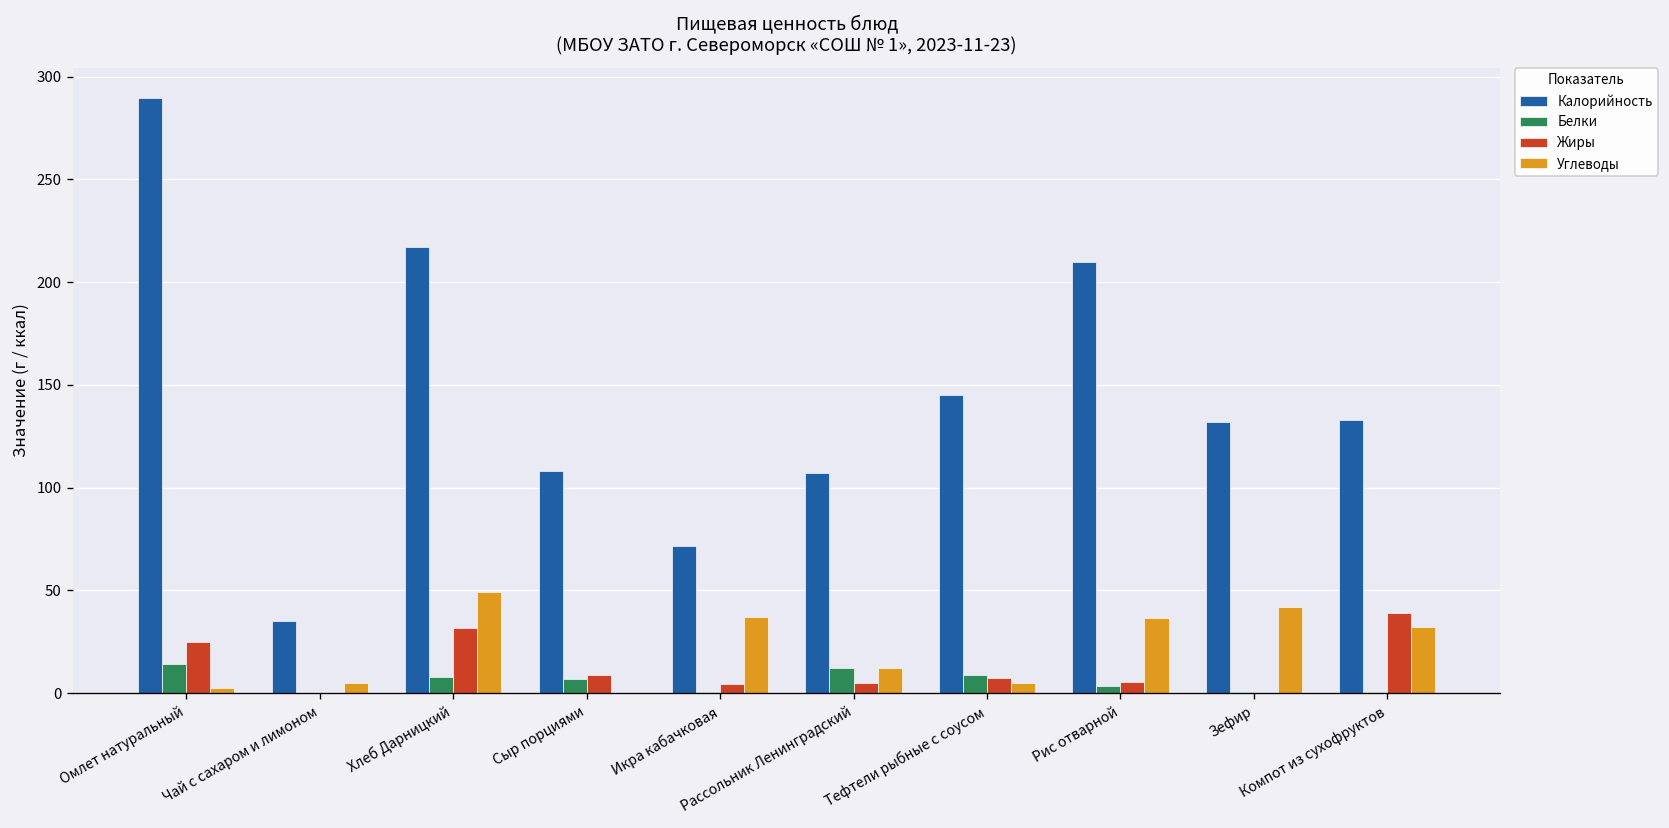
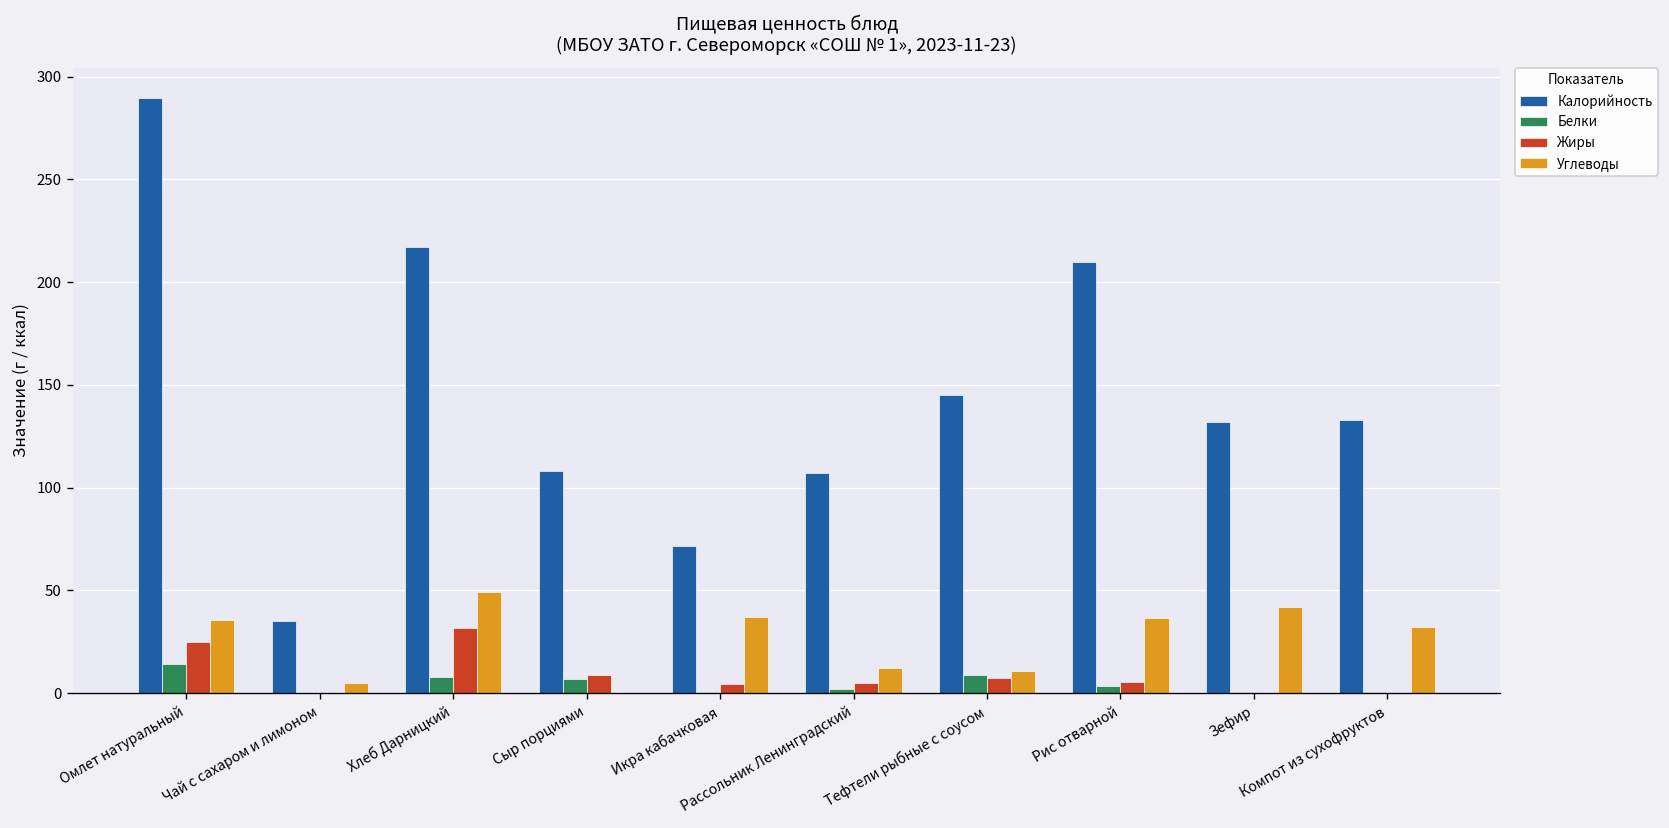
Углеводы, Омлет натуральный: 3 -> 36
Белки, Рассольник Ленинградский: 12 -> 2
Углеводы, Тефтели рыбные с соусом: 5 -> 11
Жиры, Компот из сухофруктов: 39 -> 0
